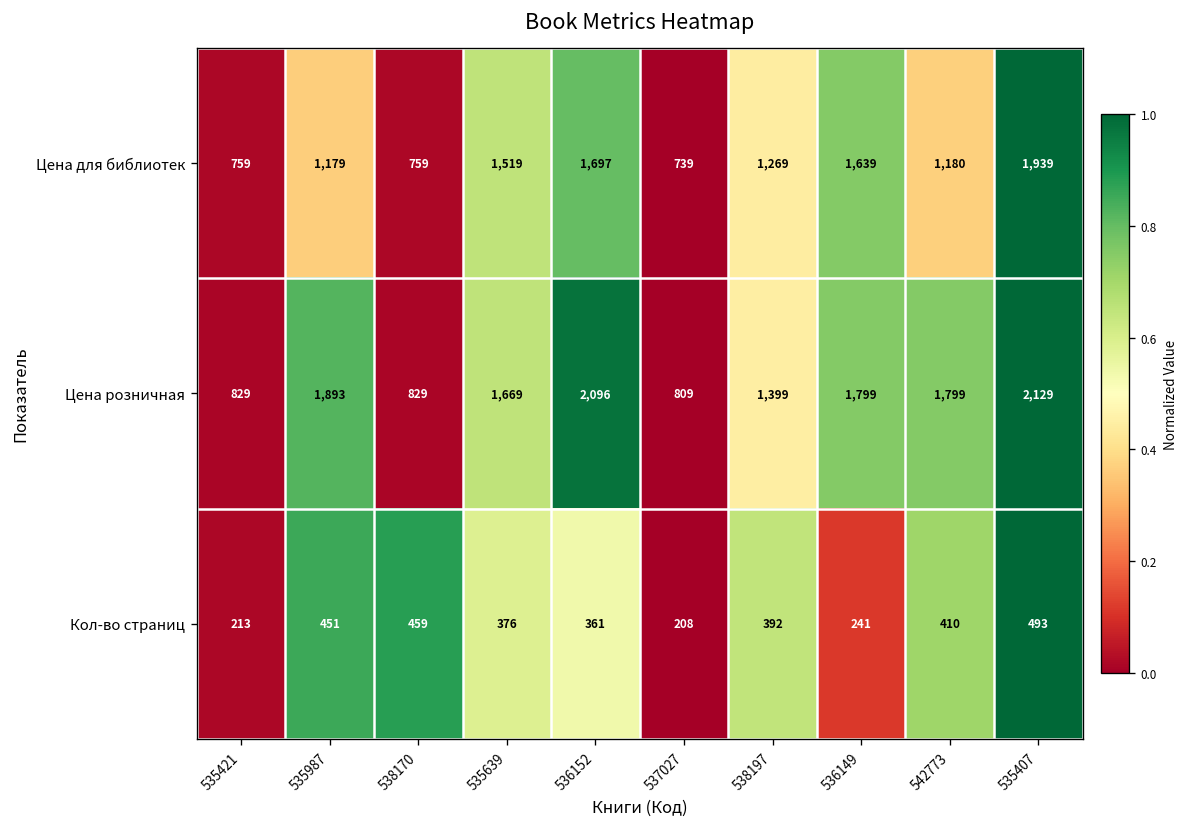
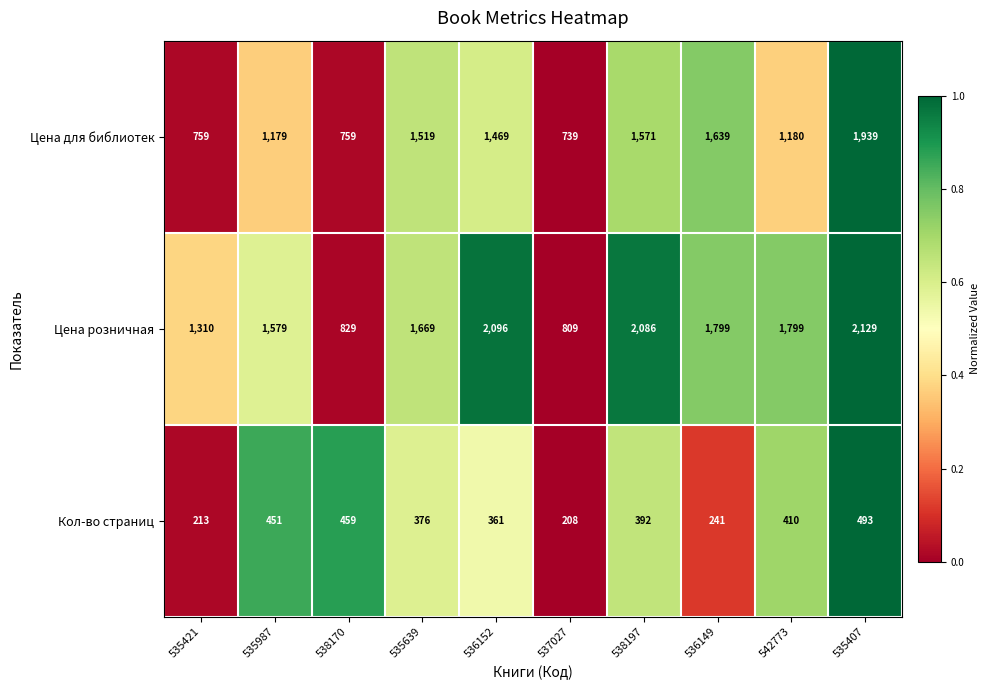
Цена для библиотек, 536152: 1,697 -> 1,469
Цена для библиотек, 538197: 1,269 -> 1,571
Цена розничная, 535421: 829 -> 1,310
Цена розничная, 535987: 1,893 -> 1,579
Цена розничная, 538197: 1,399 -> 2,086
